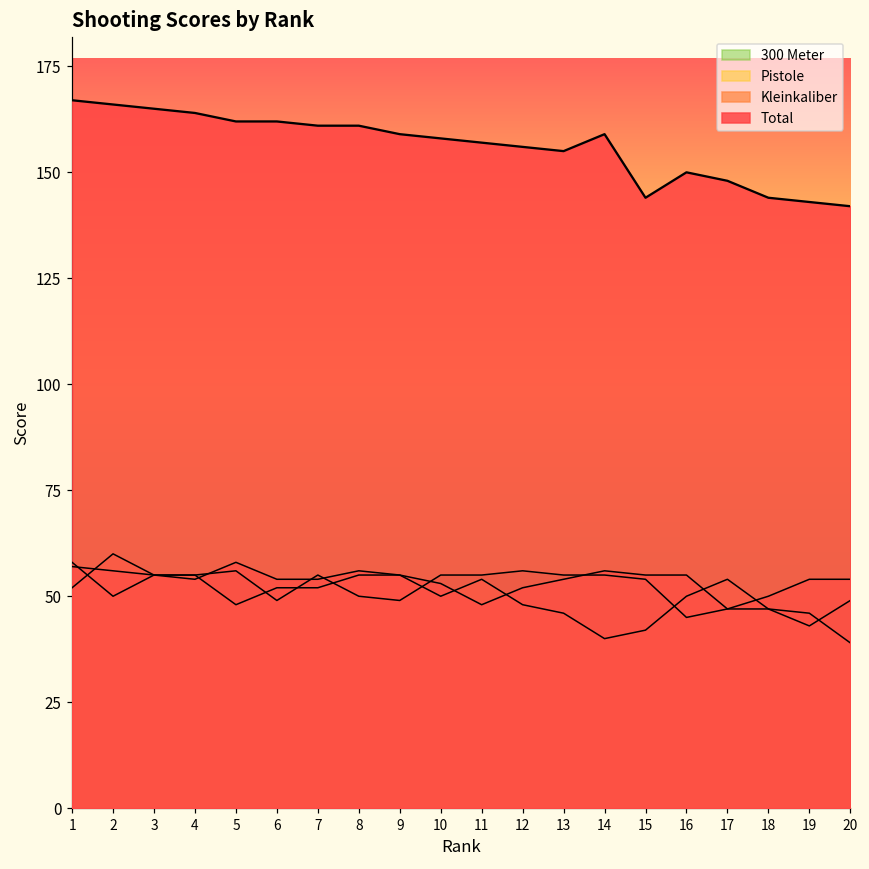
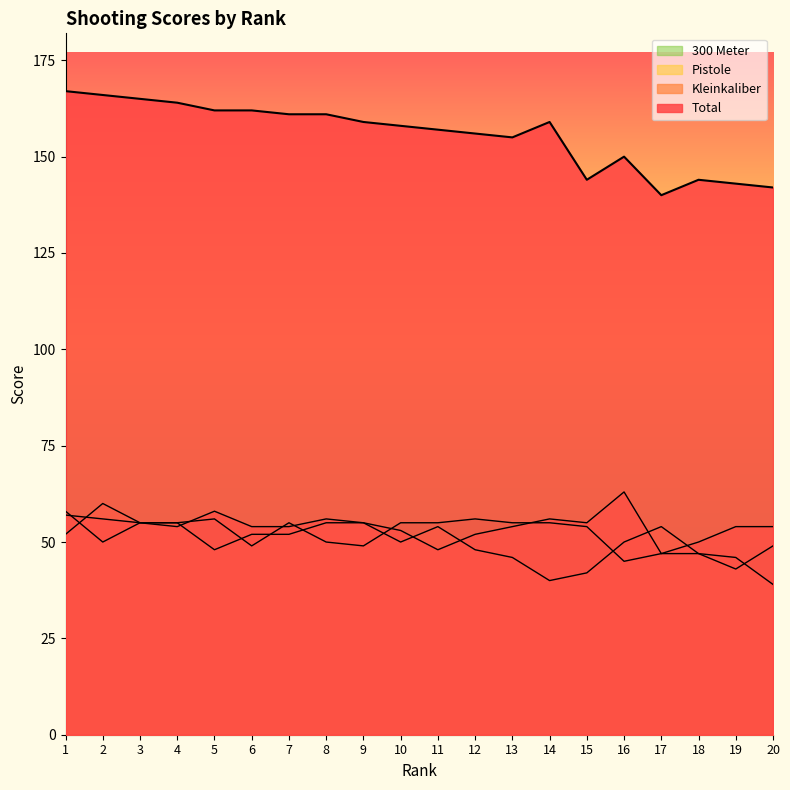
Kleinkaliber, 16: 55 -> 63
Total, 17: 148 -> 140
